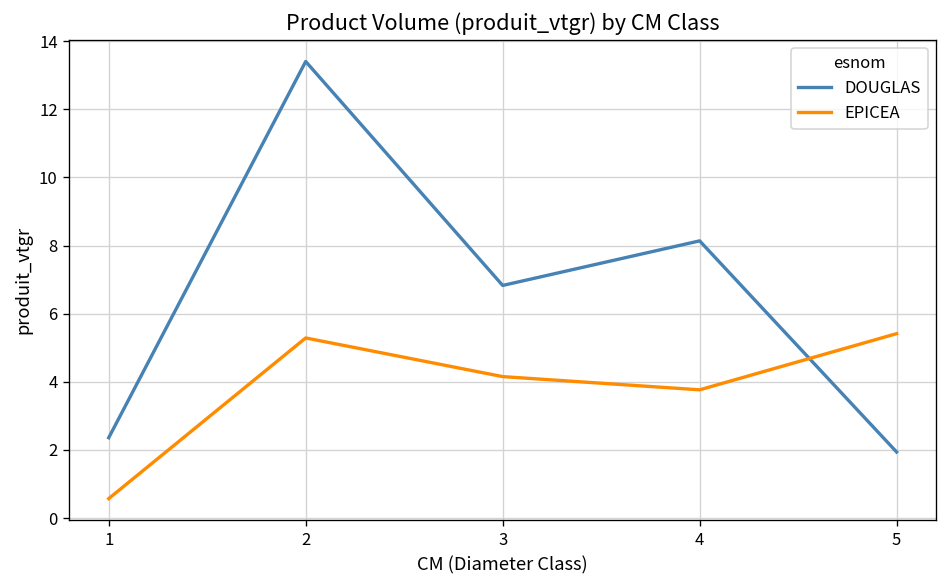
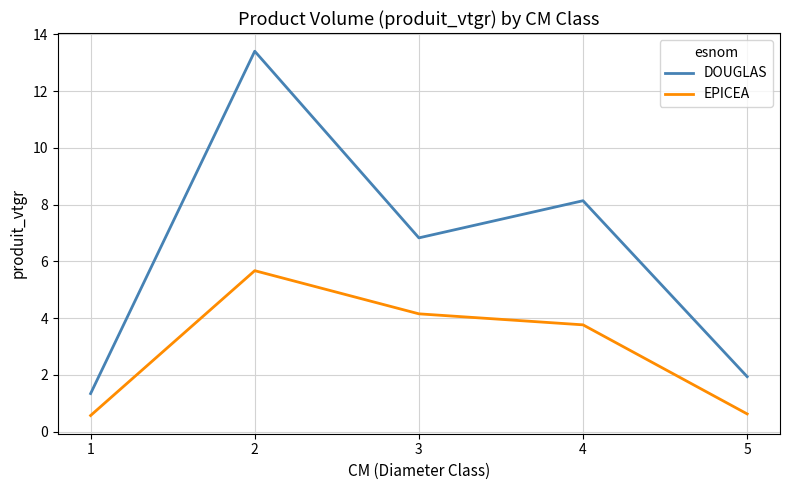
DOUGLAS, 1: 2.4 -> 1.3
EPICEA, 2: 5.3 -> 5.7
EPICEA, 5: 5.4 -> 0.6
